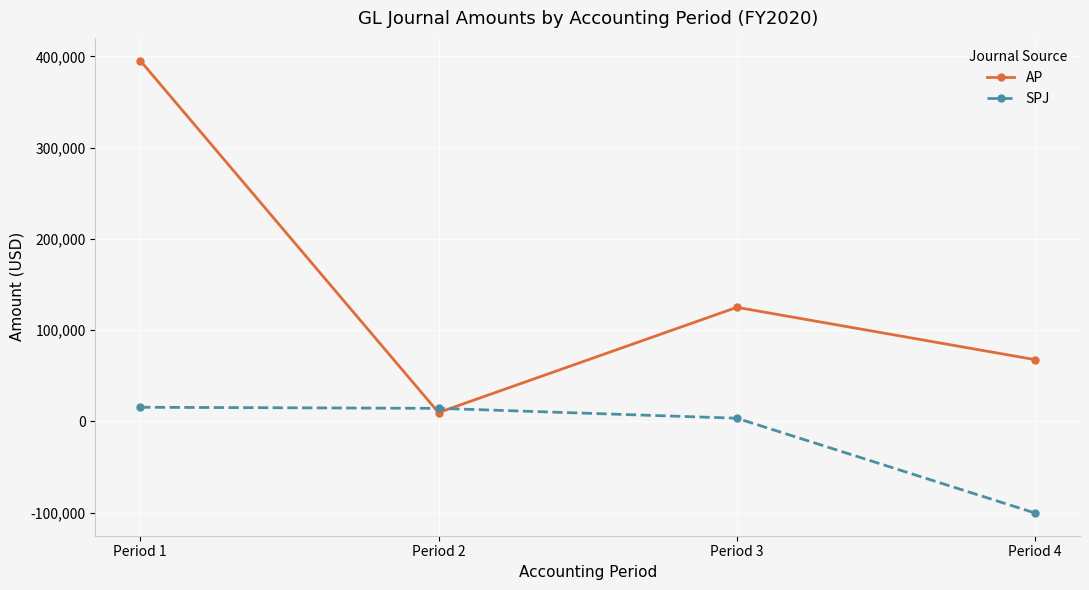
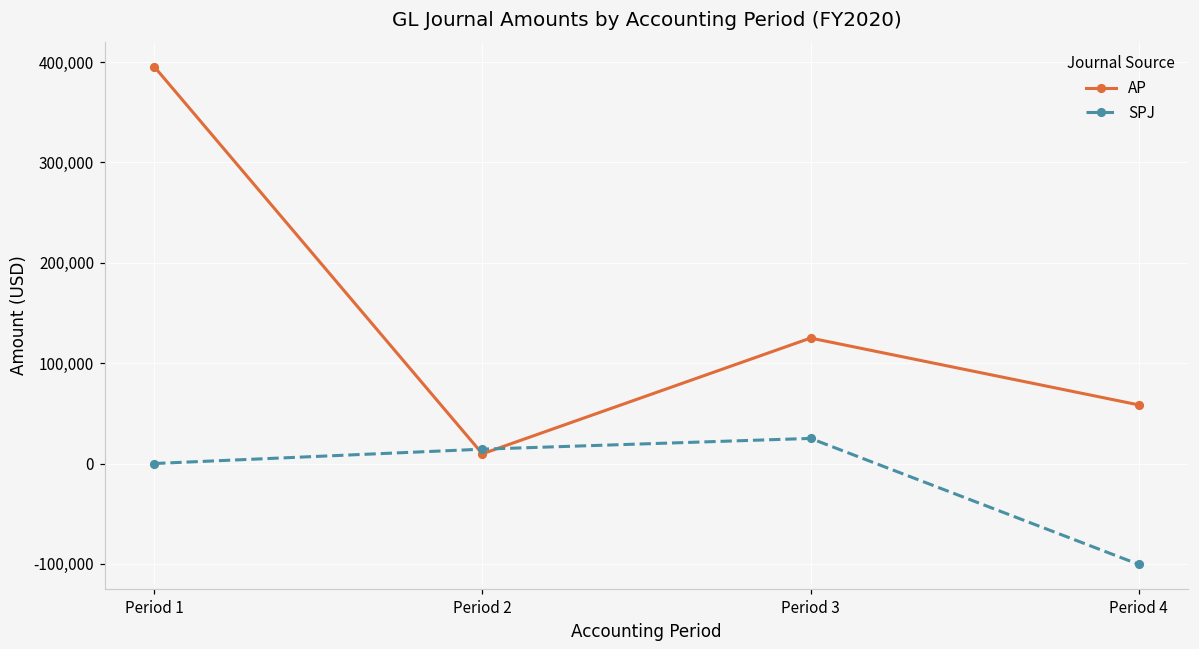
SPJ, Period 1: 20,000 -> 0
SPJ, Period 3: 0 -> 30,000
AP, Period 4: 70,000 -> 60,000
